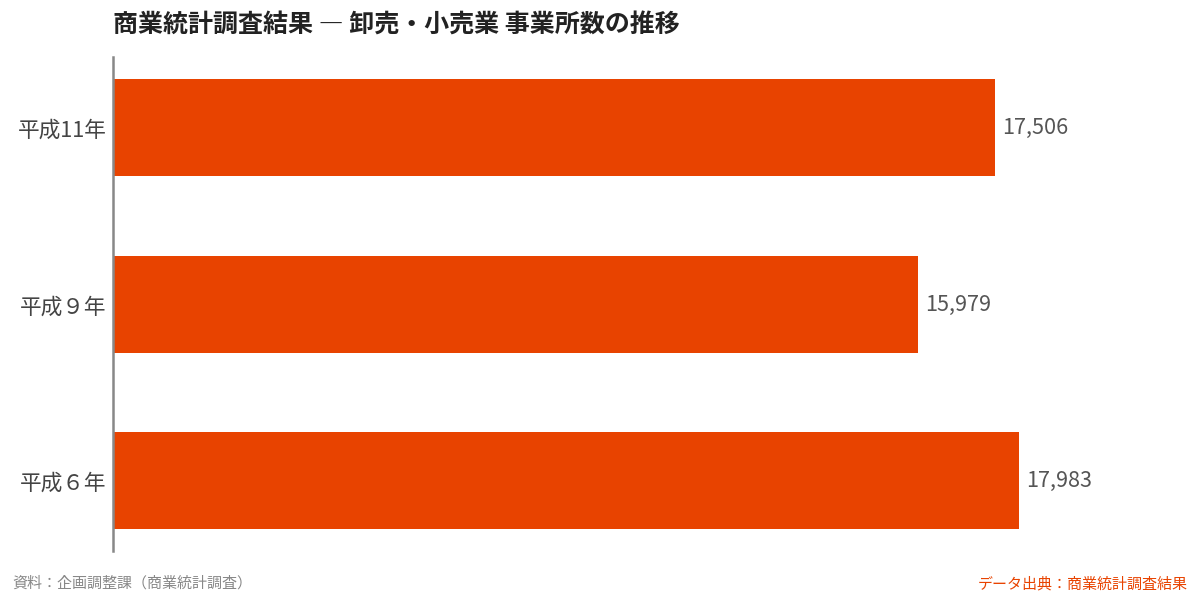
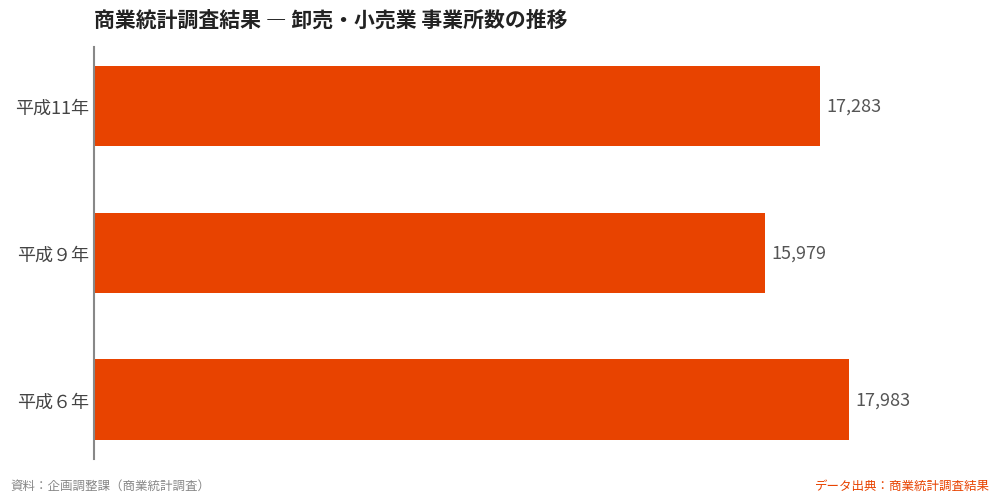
平成11年: 17,506 -> 17,283
